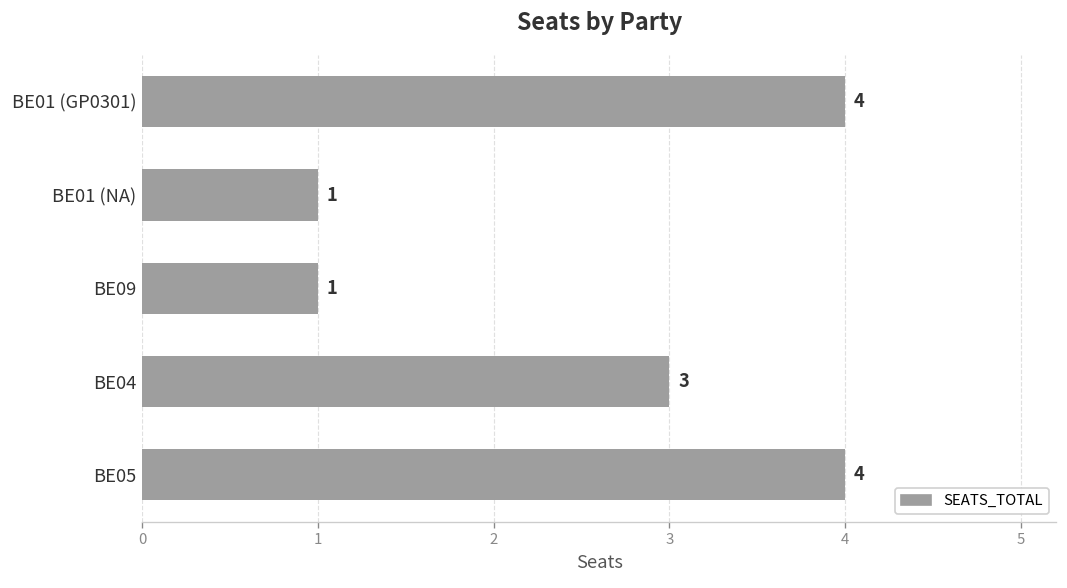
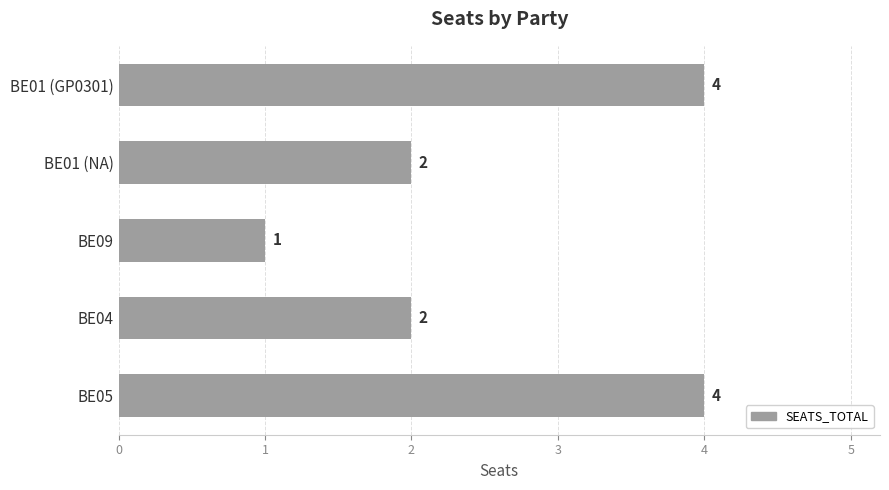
BE01 (NA): 1 -> 2
BE04: 3 -> 2
